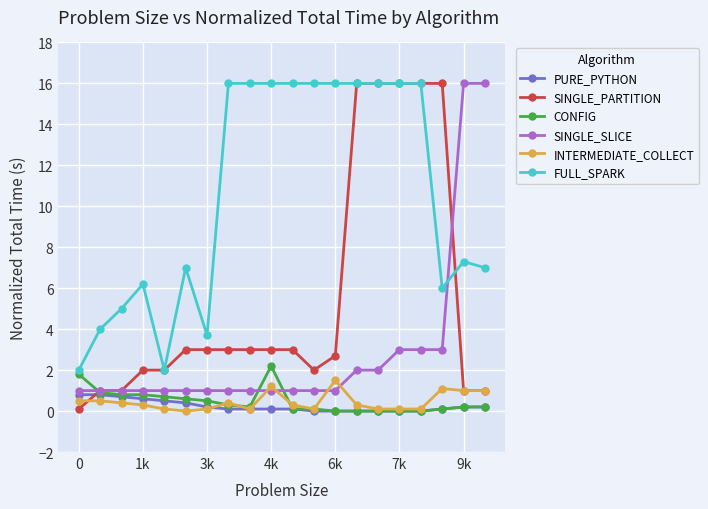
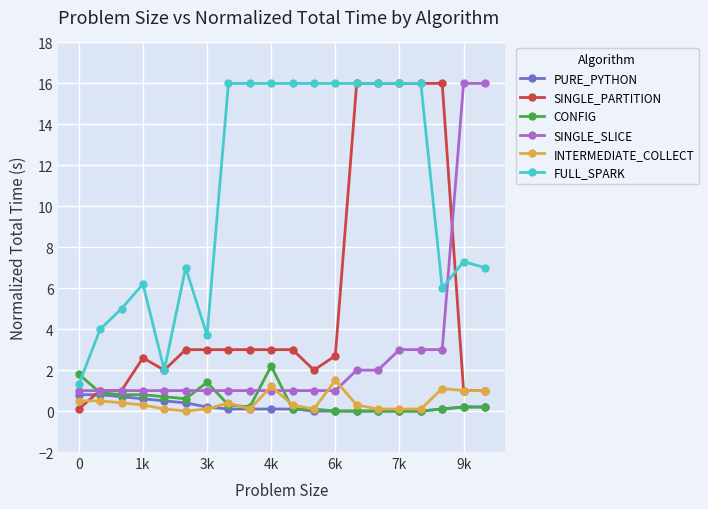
FULL_SPARK, 0: 2.0 -> 1.3
SINGLE_PARTITION, 1k: 2.0 -> 2.6
CONFIG, 3k: 0.5 -> 1.4
